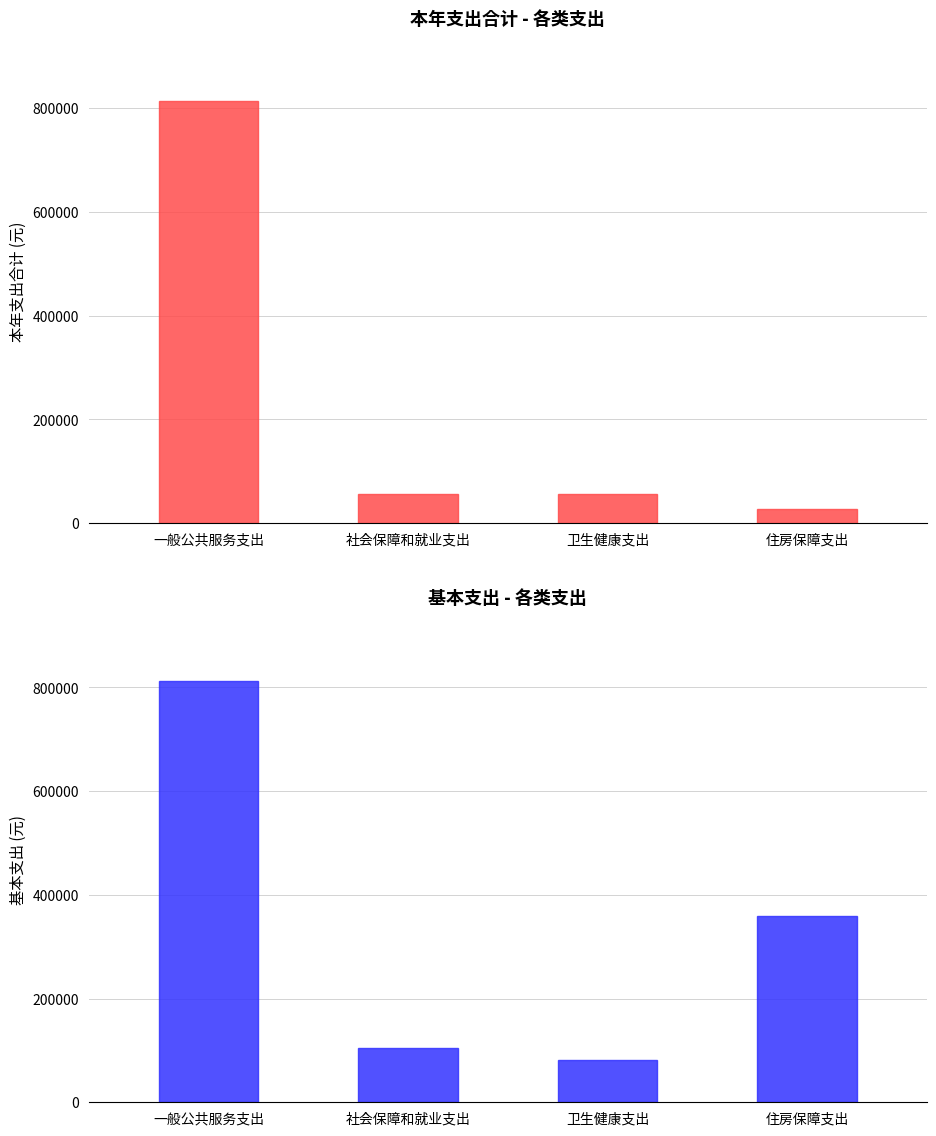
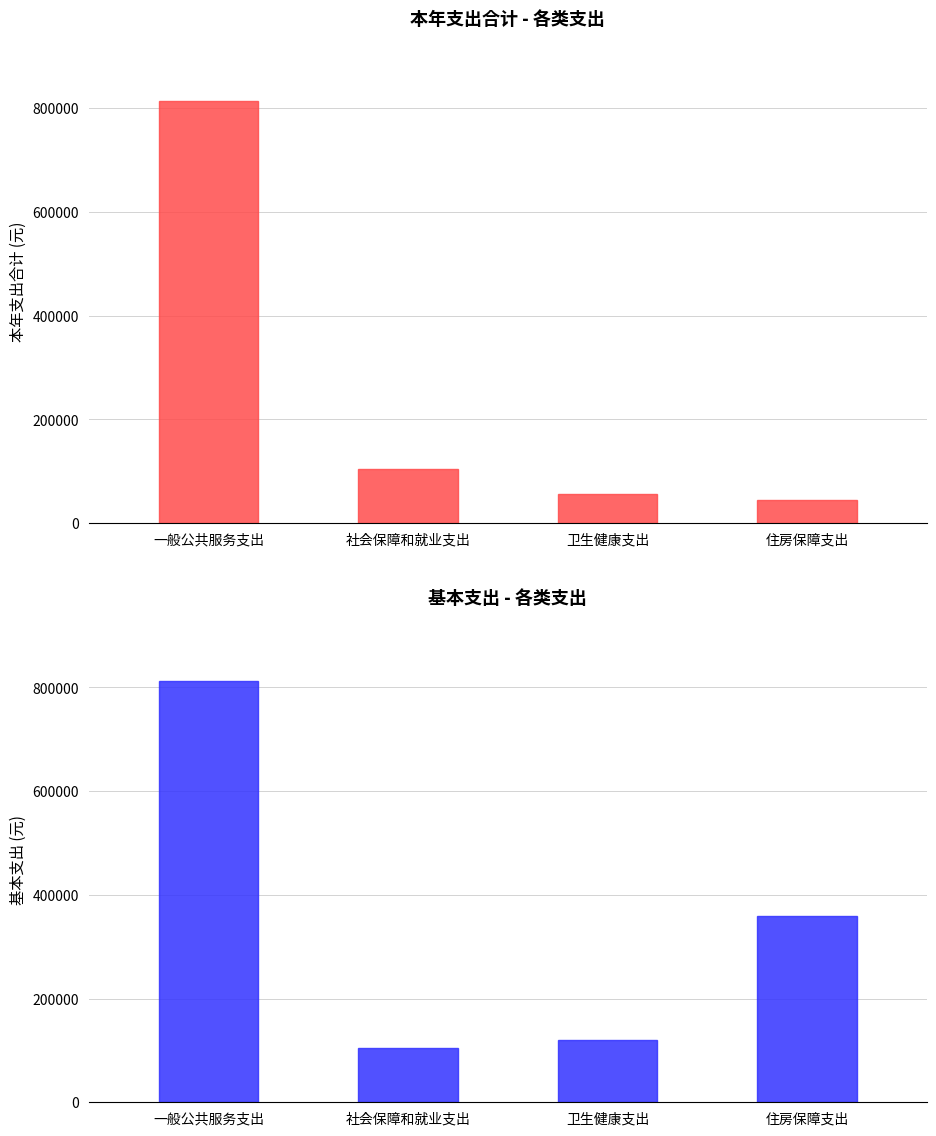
本年支出合计 - 各类支出, 社会保障和就业支出: 60000 -> 100000
本年支出合计 - 各类支出, 住房保障支出: 30000 -> 40000
基本支出 - 各类支出, 卫生健康支出: 80000 -> 120000
